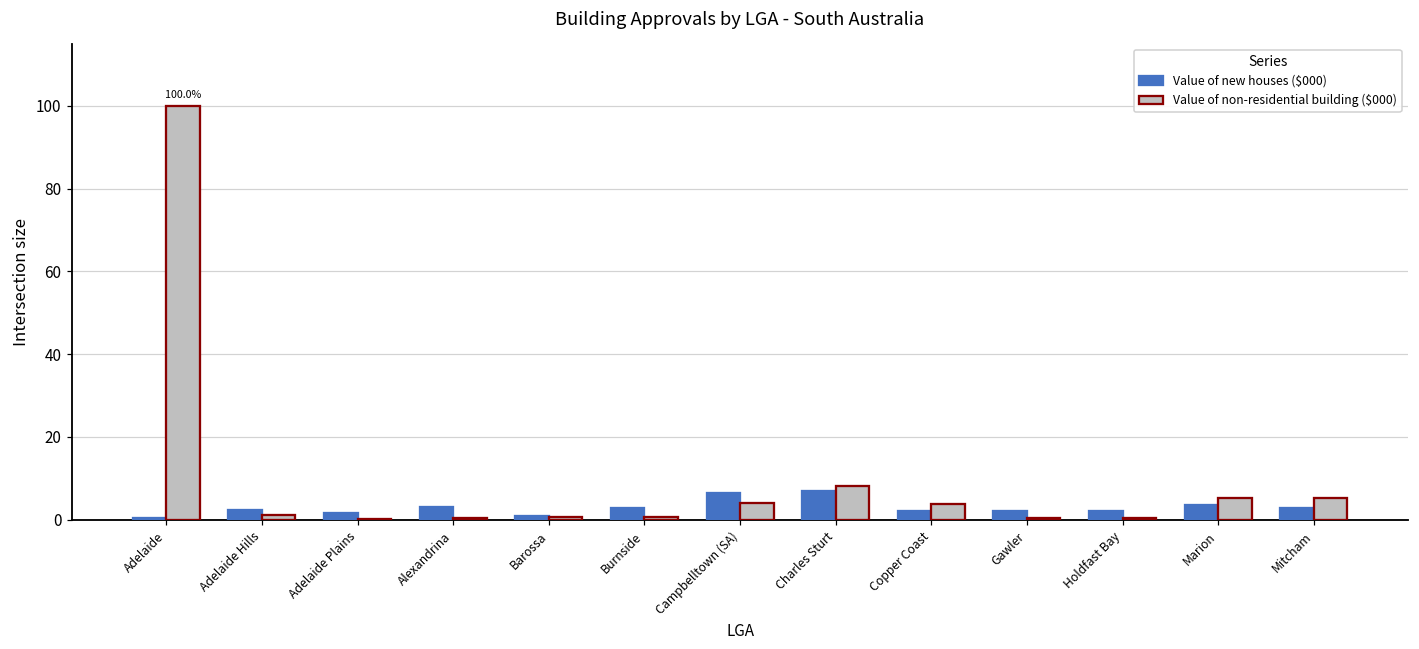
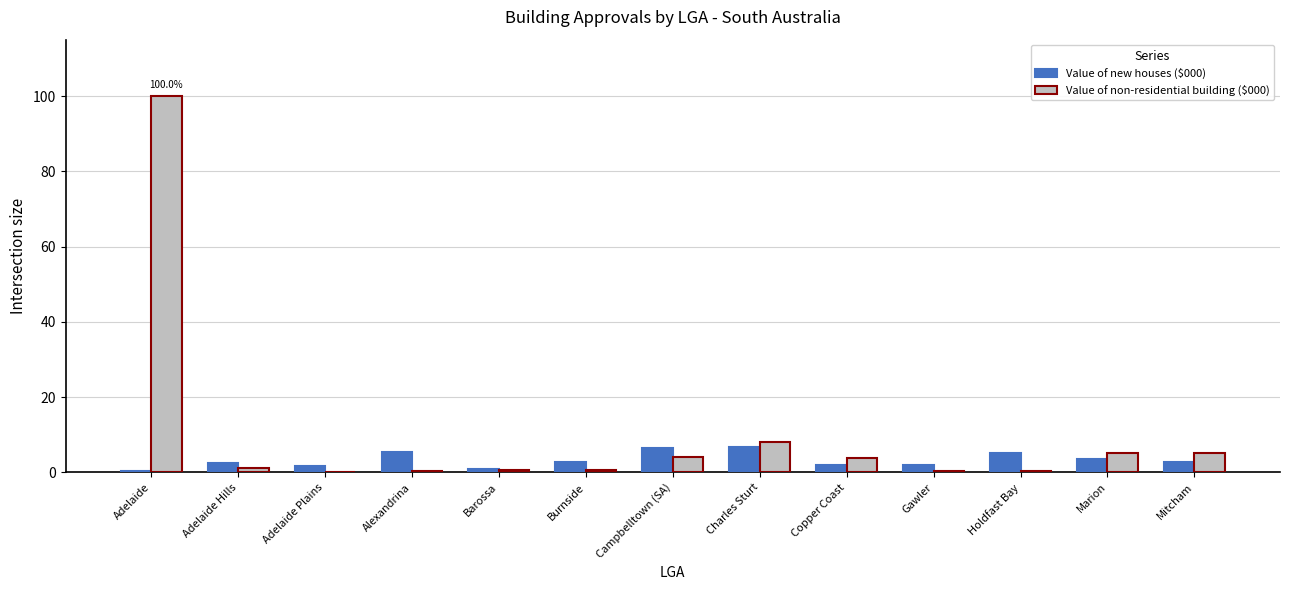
Value of new houses ($000), Alexandrina: 3 -> 6
Value of new houses ($000), Holdfast Bay: 2 -> 5
